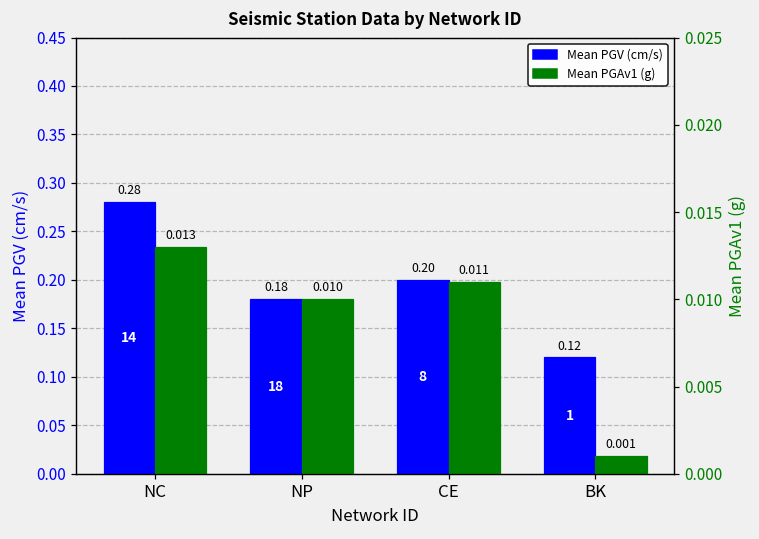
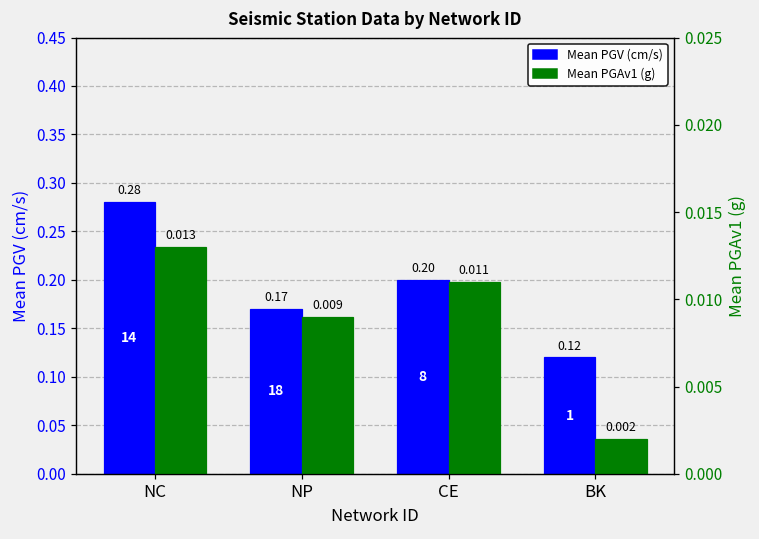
Mean PGV (cm/s), NP: 0.18 -> 0.17
Mean PGAv1 (g), NP: 0.010 -> 0.009
Mean PGAv1 (g), BK: 0.001 -> 0.002
